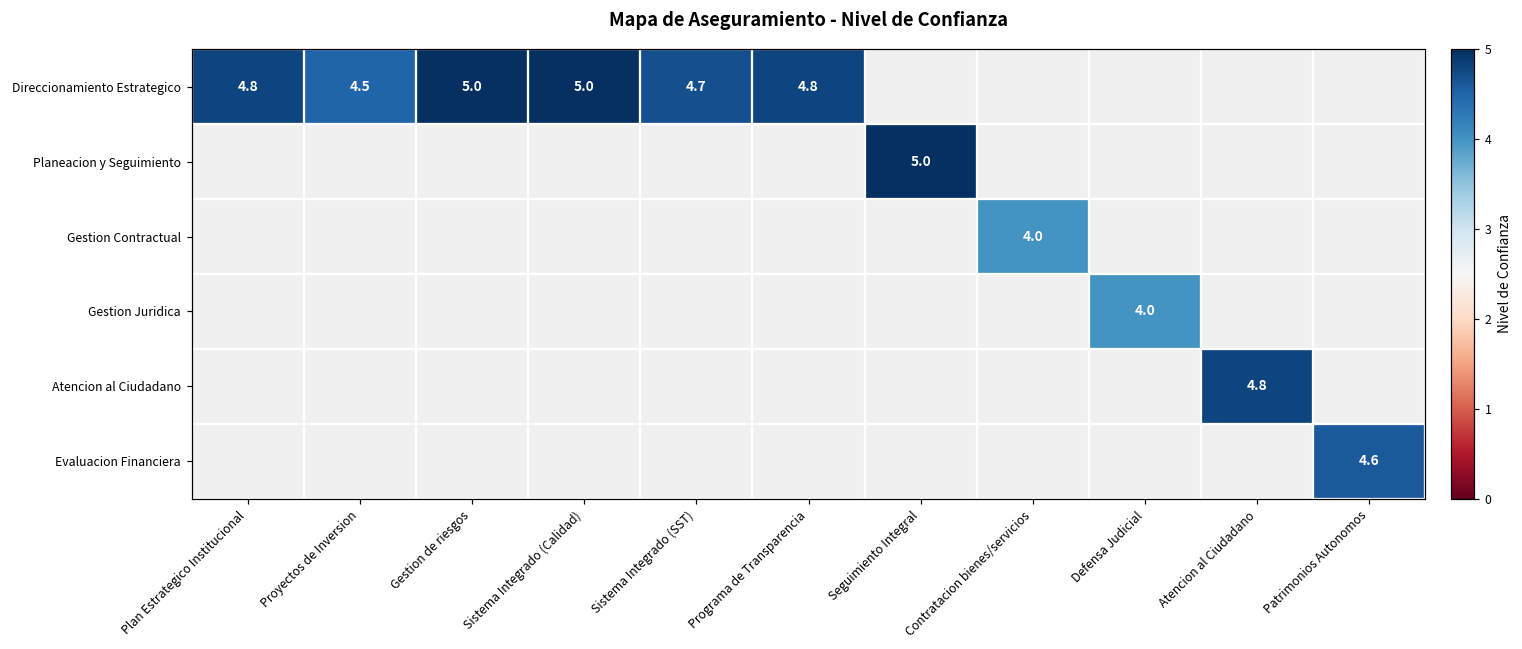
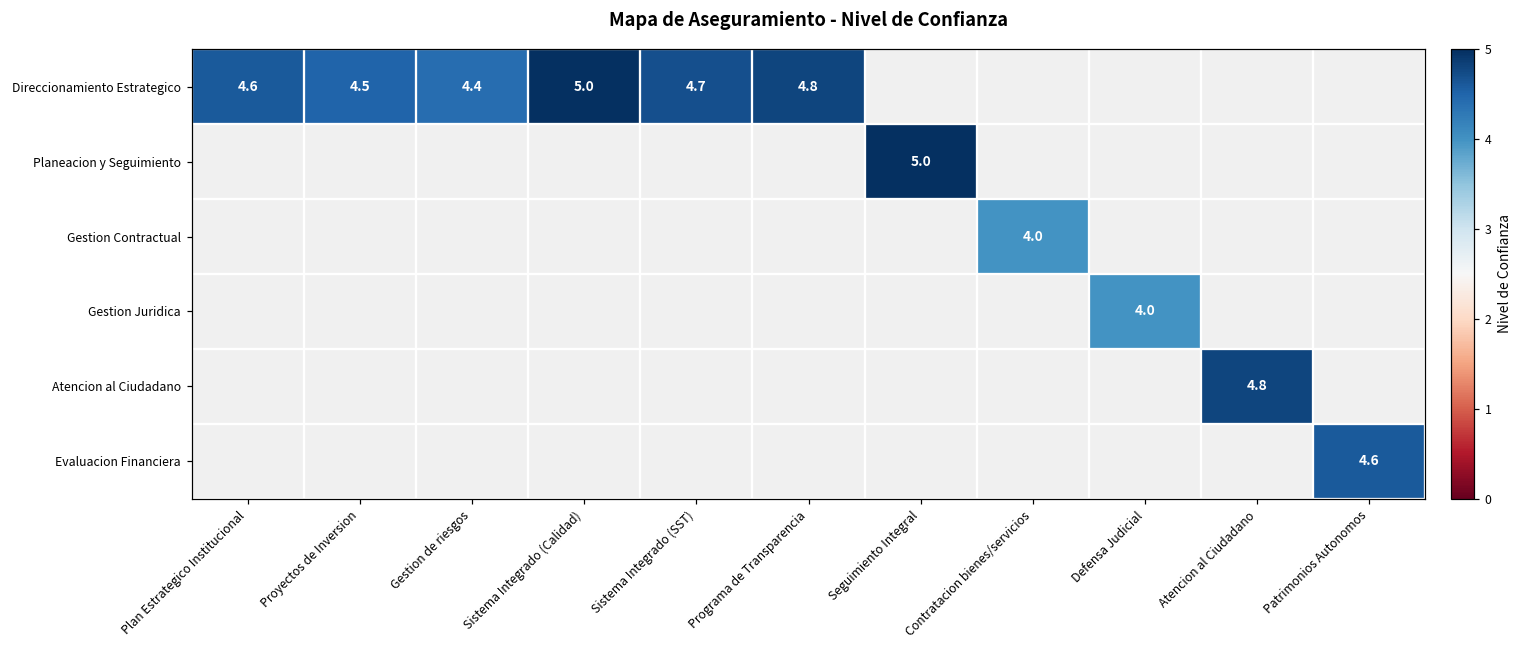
Direccionamiento Estrategico, Plan Estrategico Institucional: 4.8 -> 4.6
Direccionamiento Estrategico, Gestion de riesgos: 5.0 -> 4.4
